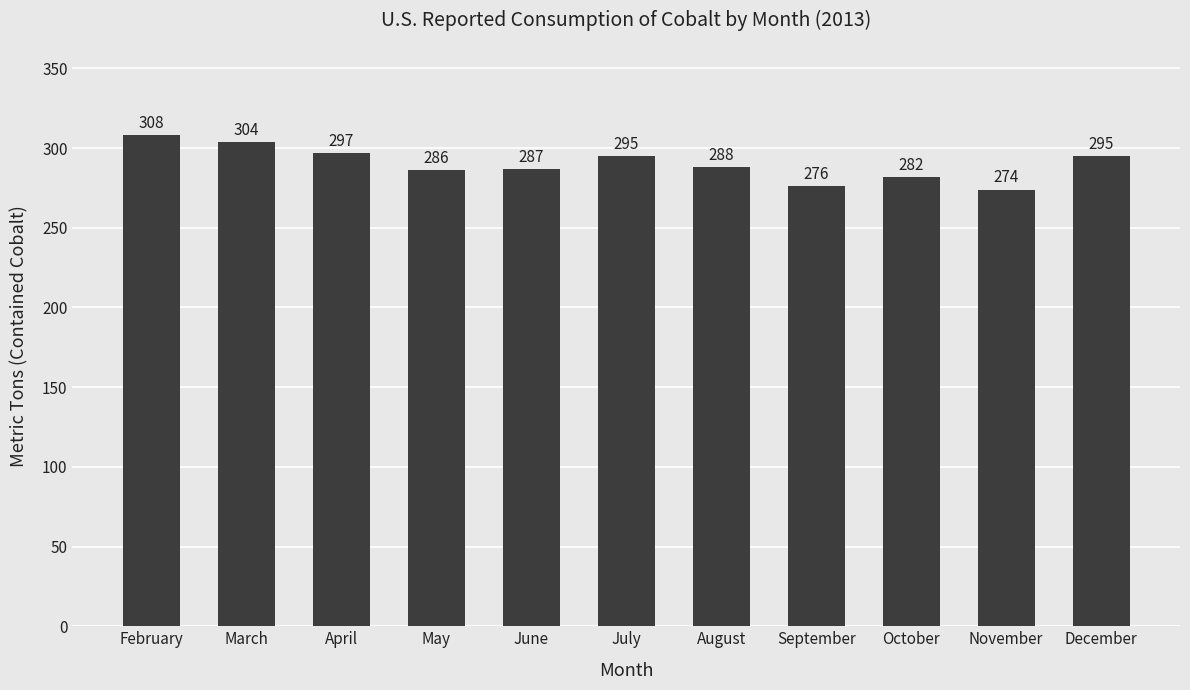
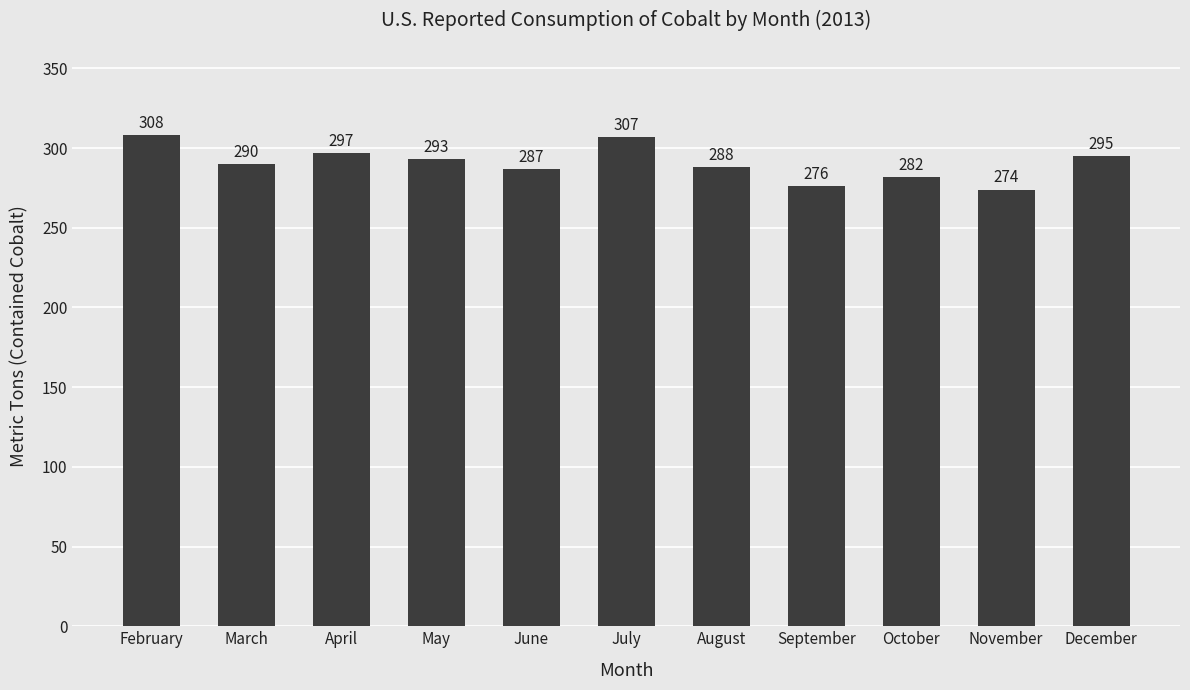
March: 304 -> 290
May: 286 -> 293
July: 295 -> 307
